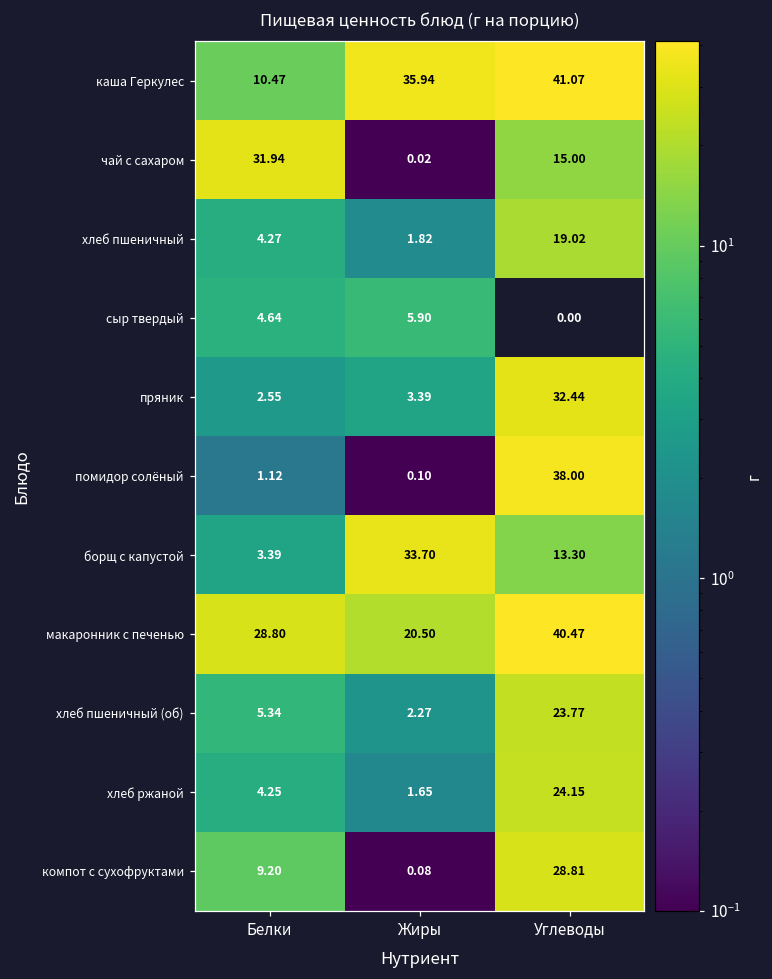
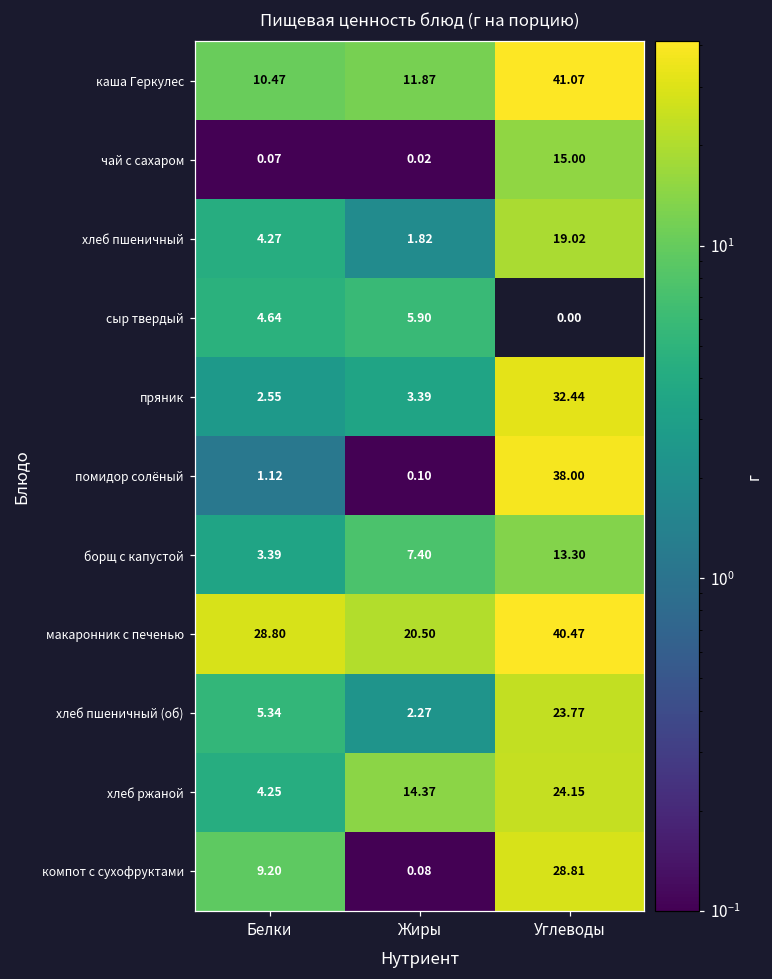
каша Геркулес, Жиры: 35.94 -> 11.87
чай с сахаром, Белки: 31.94 -> 0.07
борщ с капустой, Жиры: 33.70 -> 7.40
хлеб ржаной, Жиры: 1.65 -> 14.37
